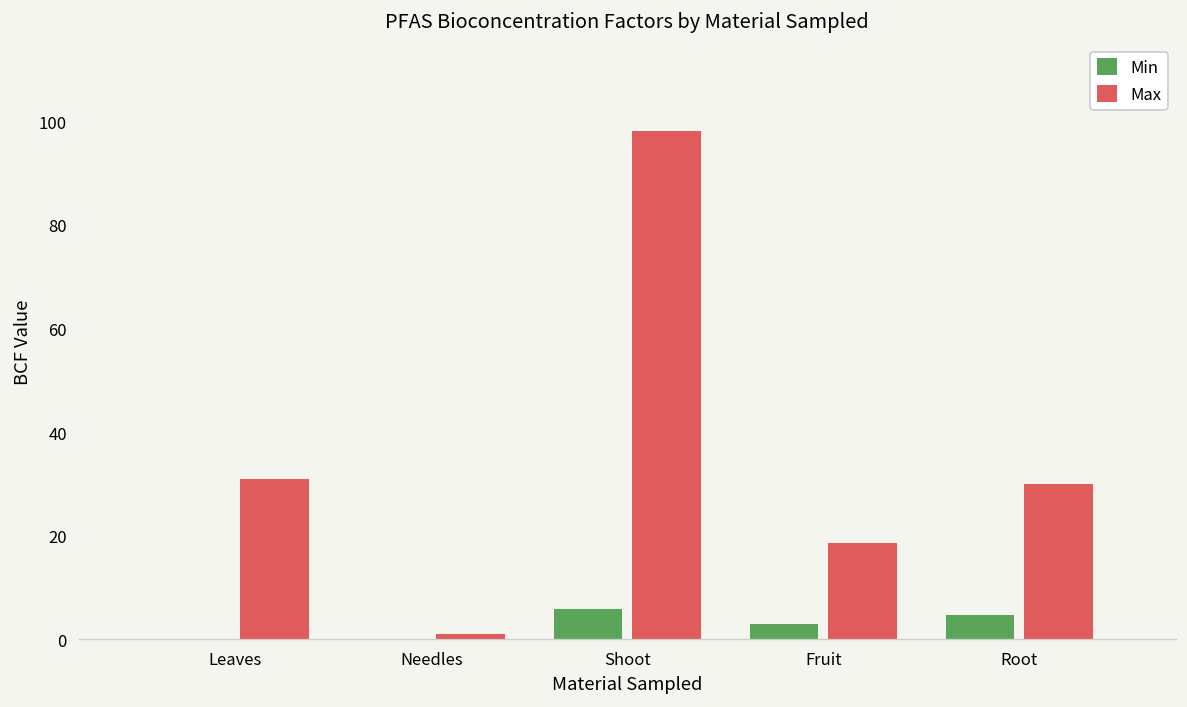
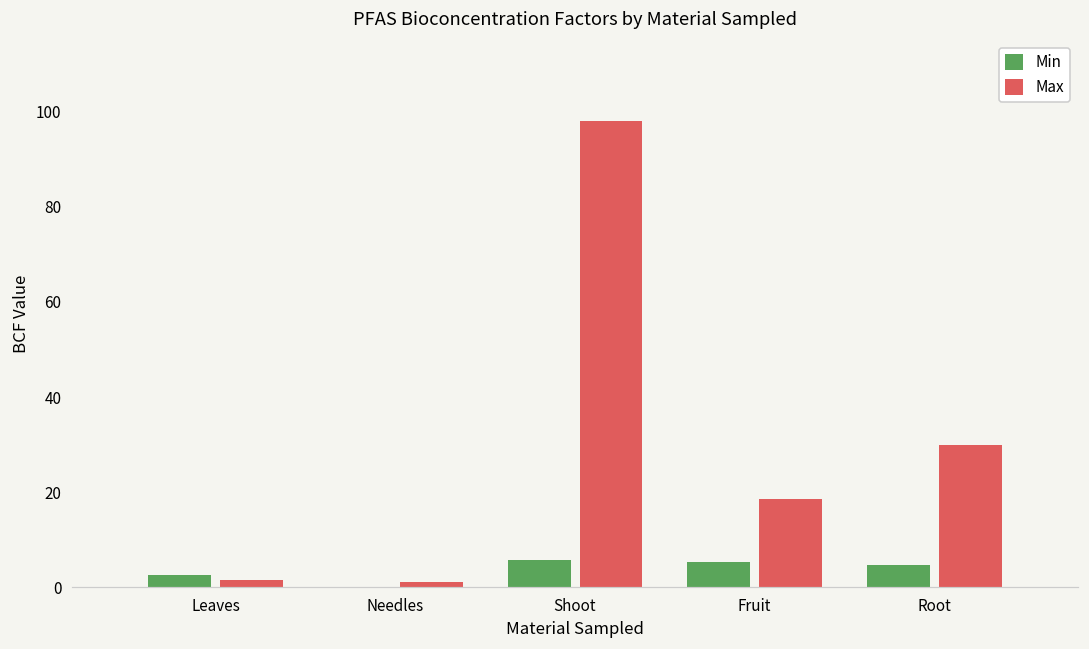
Min, Leaves: 0 -> 3
Max, Leaves: 31 -> 2
Min, Fruit: 3 -> 5
